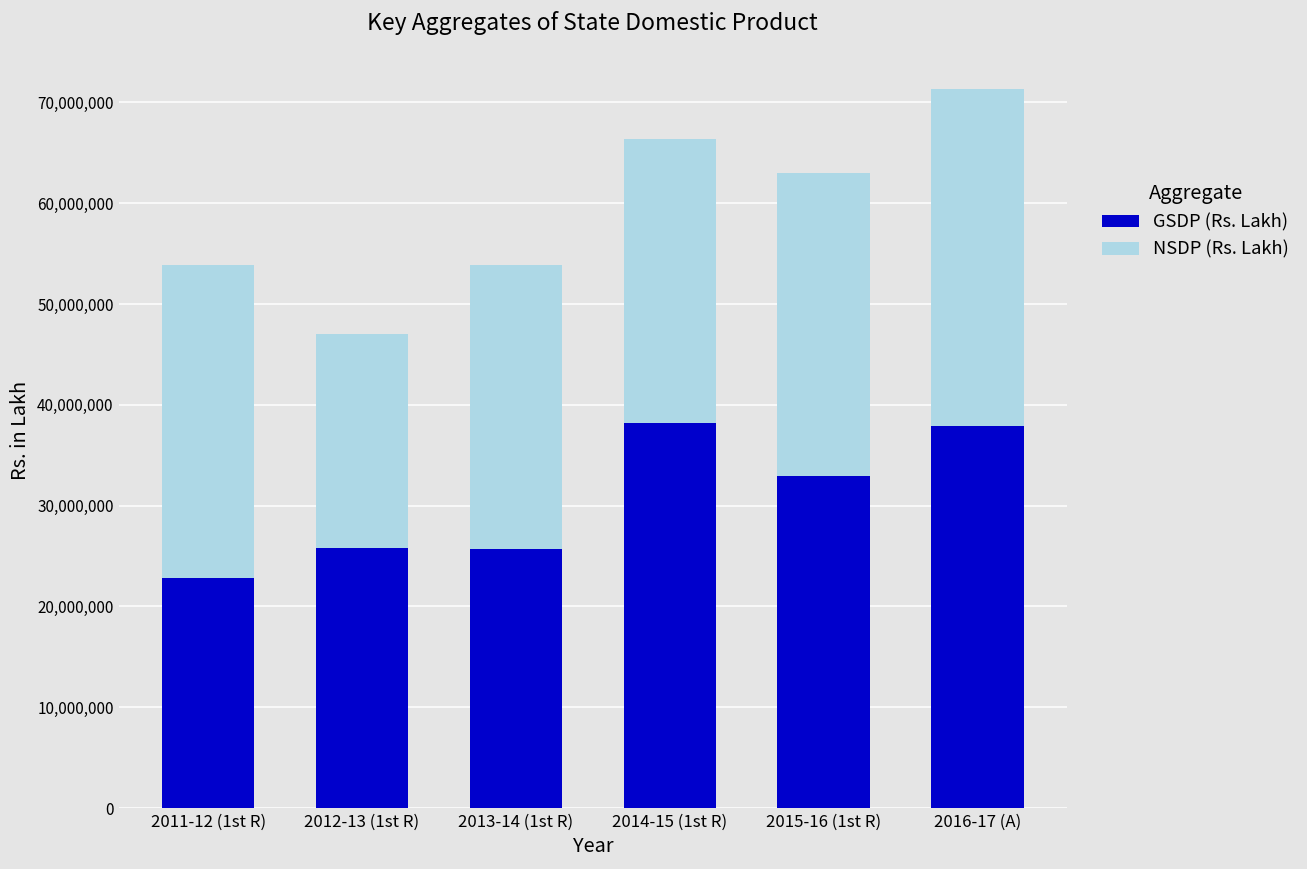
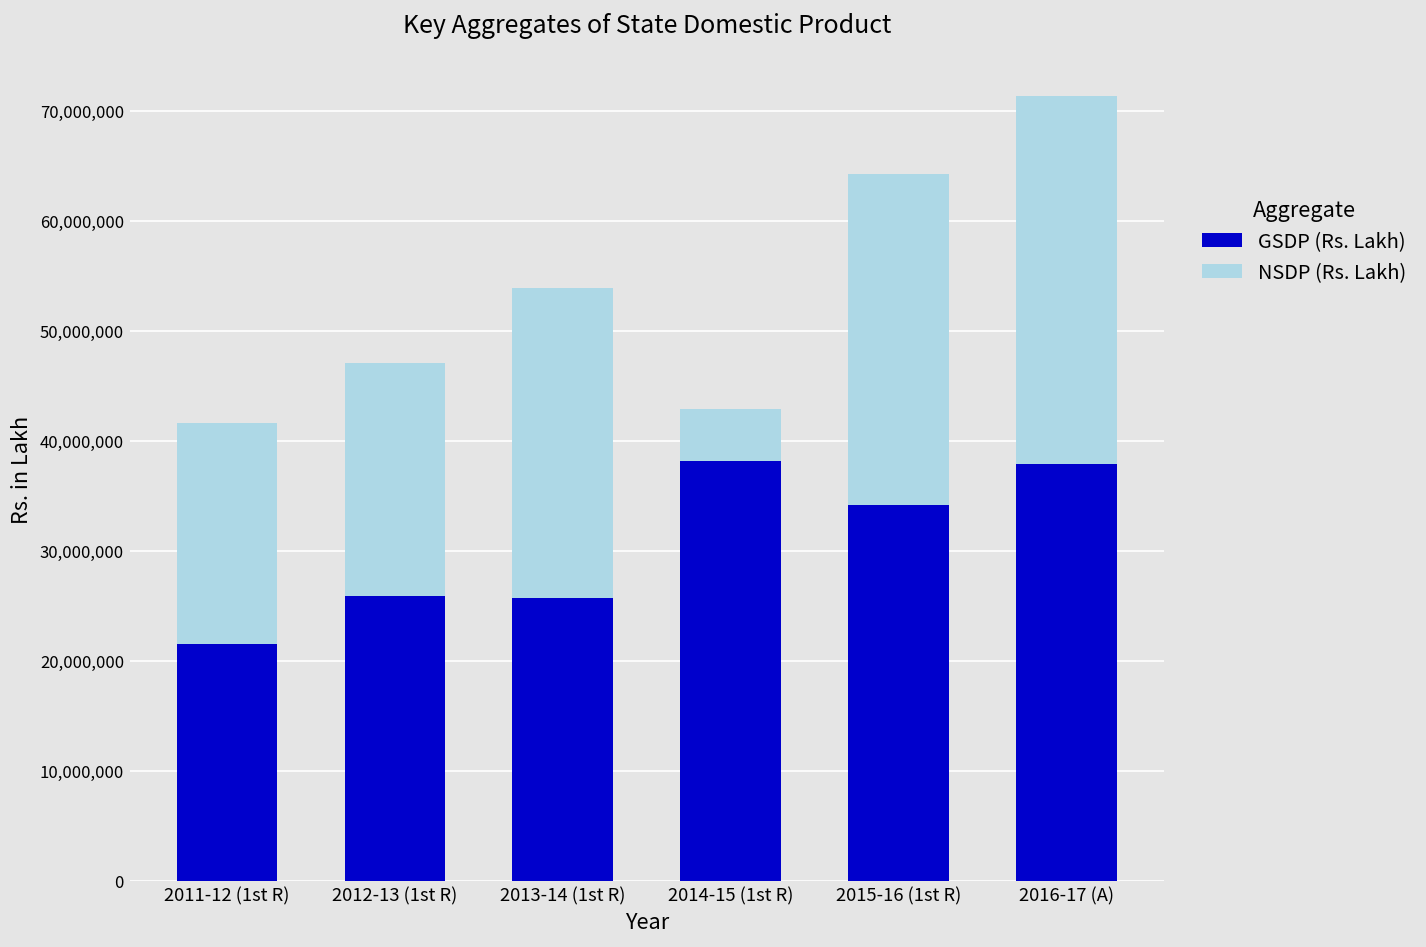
GSDP (Rs. Lakh), 2011-12 (1st R): 23,000,000 -> 22,000,000
NSDP (Rs. Lakh), 2011-12 (1st R): 31,000,000 -> 20,000,000
NSDP (Rs. Lakh), 2014-15 (1st R): 28,000,000 -> 5,000,000
GSDP (Rs. Lakh), 2015-16 (1st R): 33,000,000 -> 34,000,000
